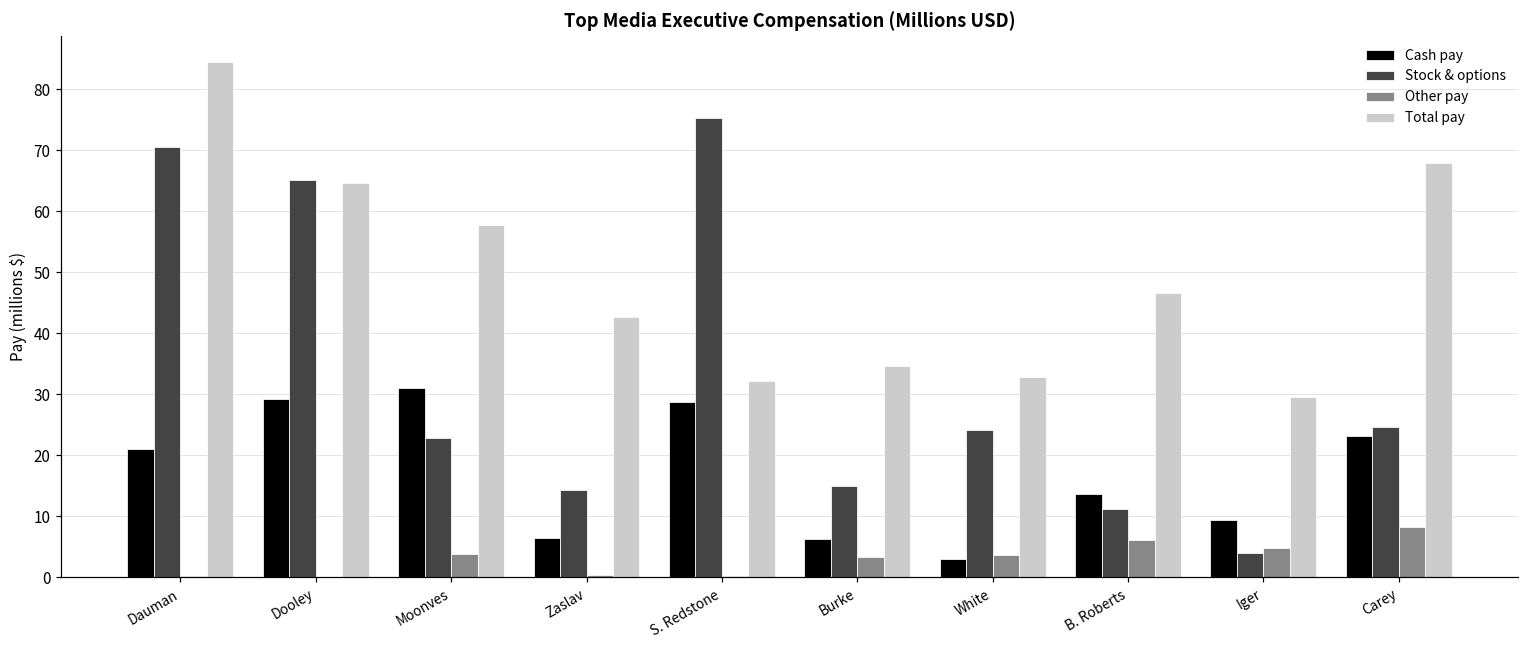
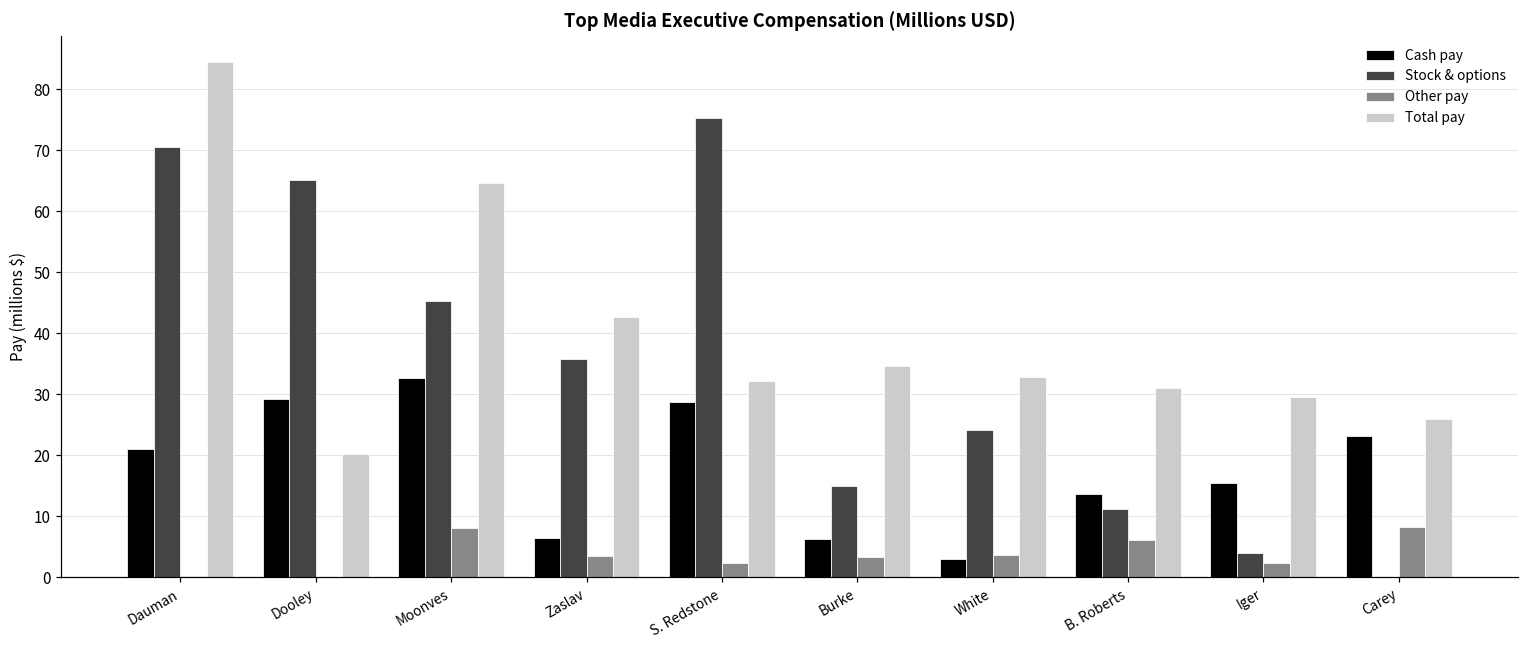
Total pay, Dooley: 65 -> 20
Cash pay, Moonves: 31 -> 33
Stock & options, Moonves: 23 -> 45
Other pay, Moonves: 4 -> 8
Total pay, Moonves: 58 -> 65
Stock & options, Zaslav: 14 -> 36
Other pay, Zaslav: 0 -> 3
Other pay, S. Redstone: 0 -> 2
Total pay, B. Roberts: 47 -> 31
Cash pay, Iger: 9 -> 16
Other pay, Iger: 5 -> 2
Stock & options, Carey: 25 -> 0
Total pay, Carey: 68 -> 26
